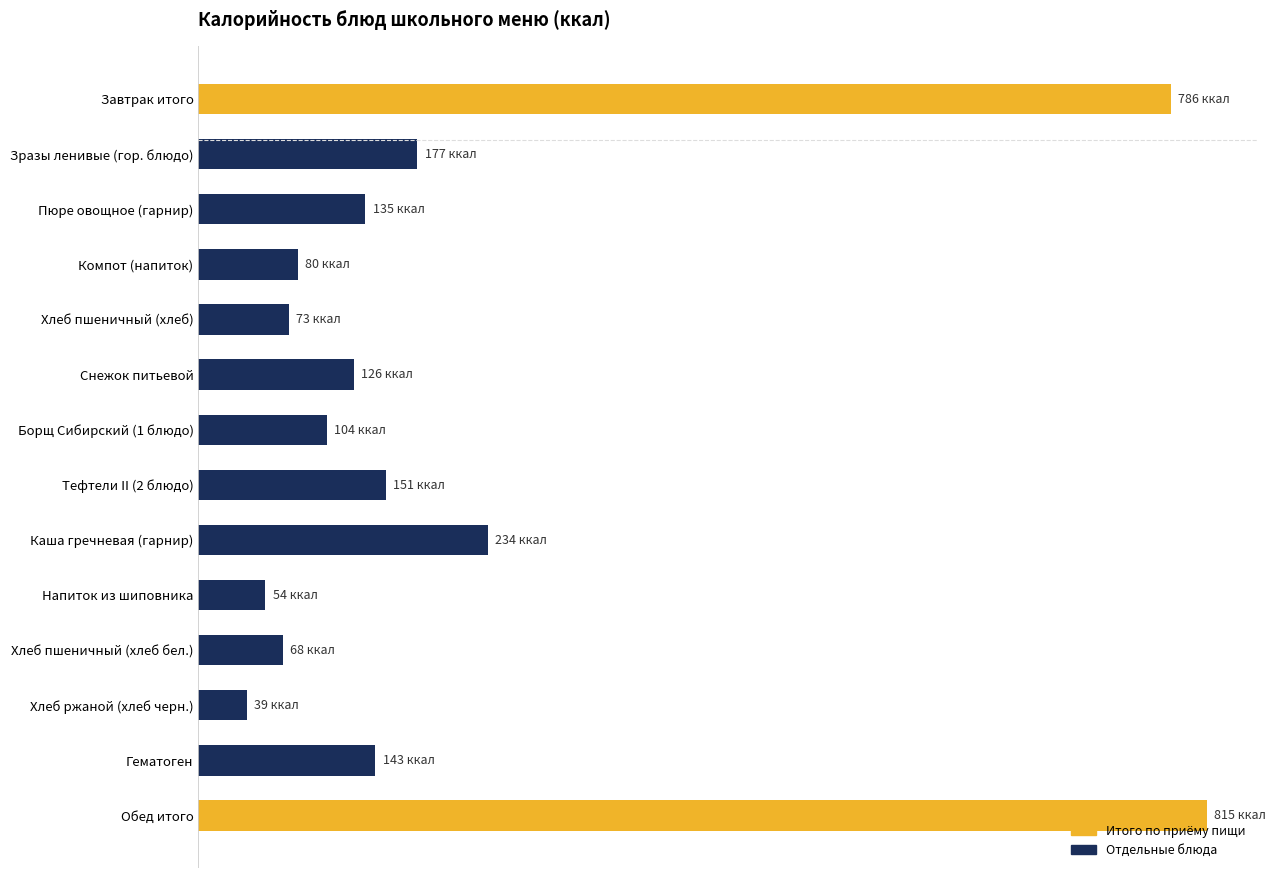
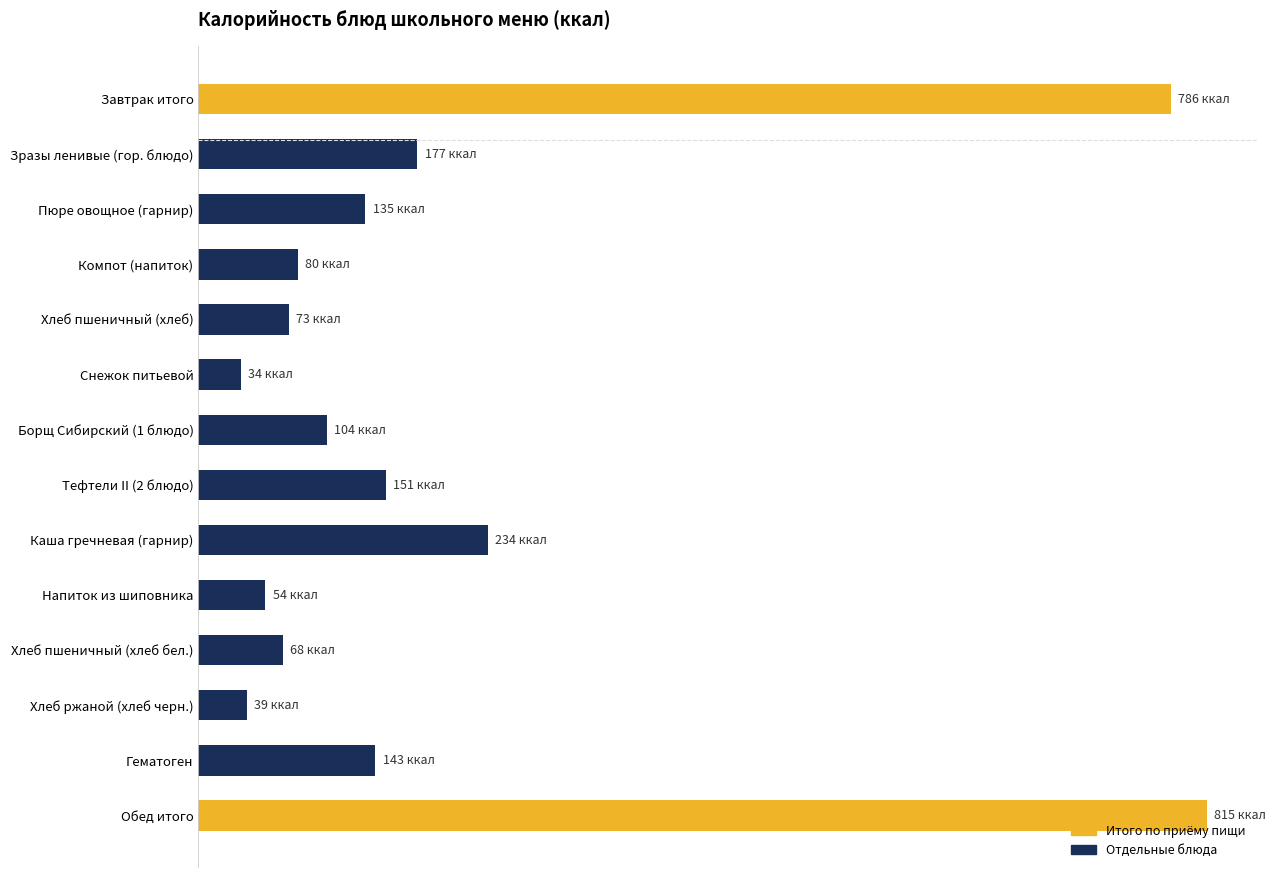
Снежок питьевой: 126 -> 34
